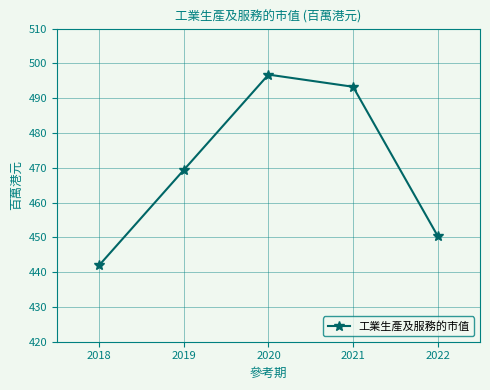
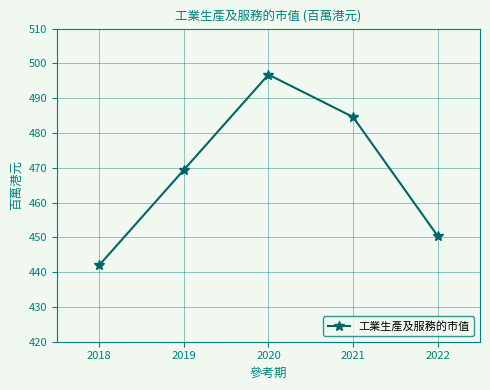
2021: 493 -> 485
